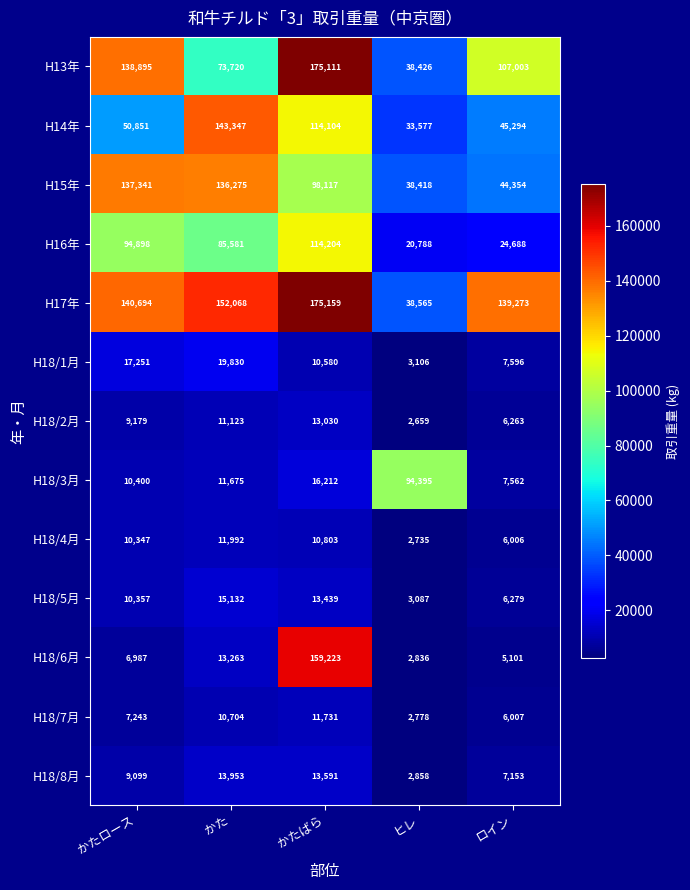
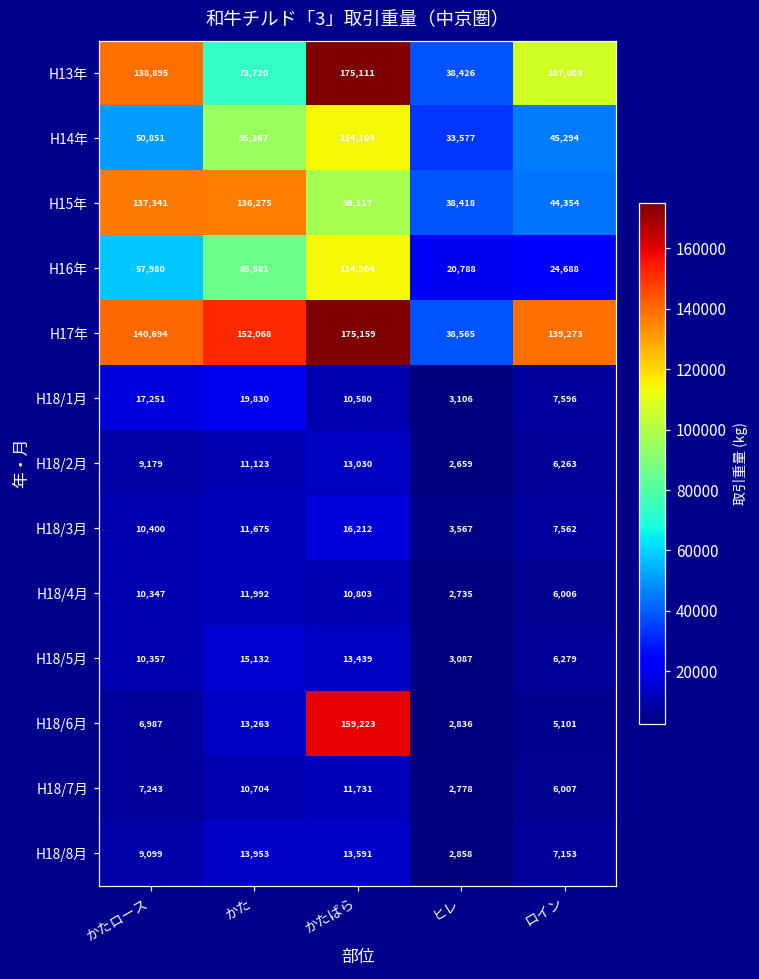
H14年, かた: 143,347 -> 95,367
H16年, かたロース: 94,898 -> 57,980
H18/3月, ヒレ: 94,395 -> 3,567
